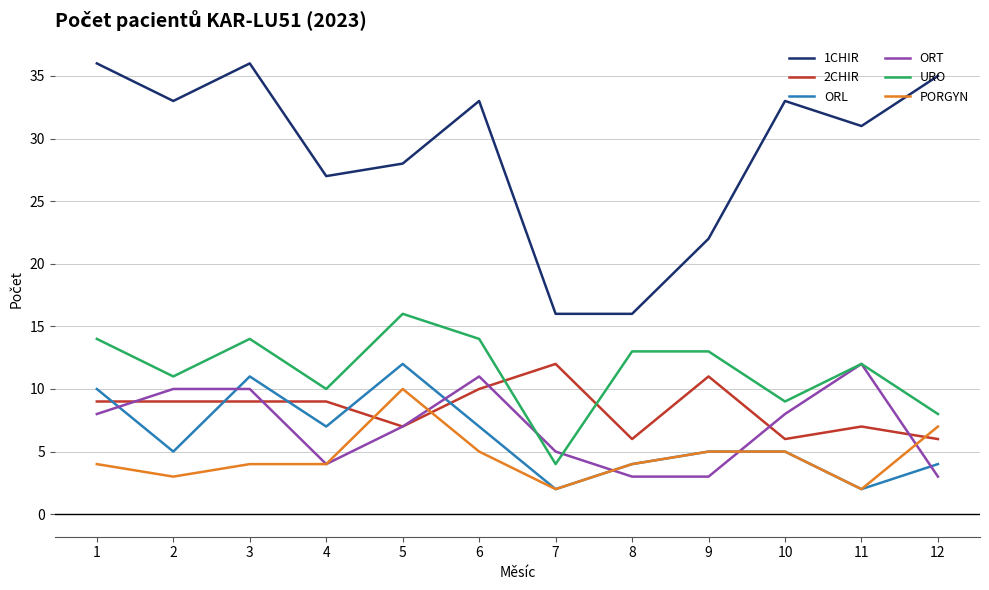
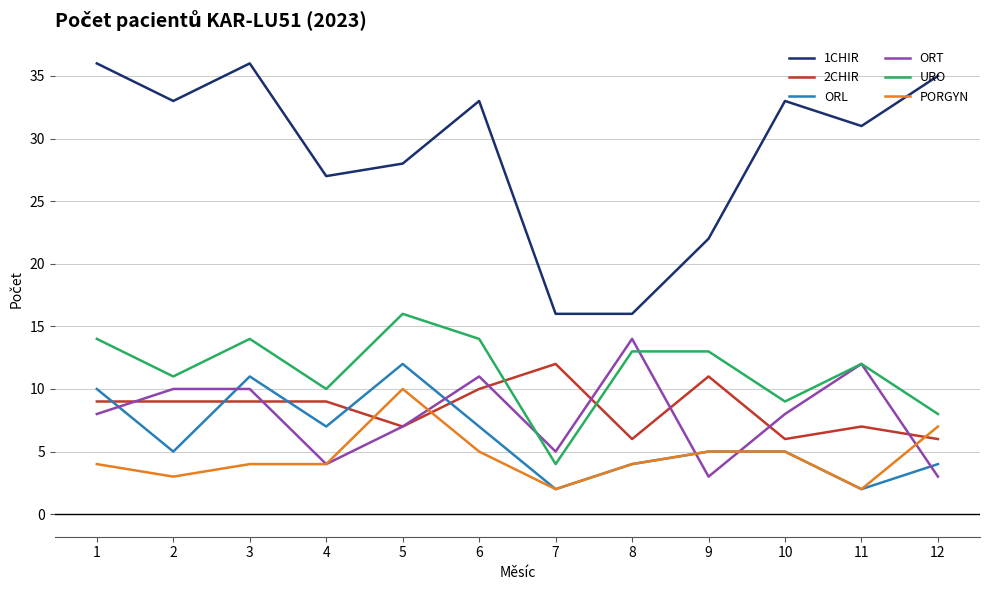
ORT, 8: 3 -> 14
